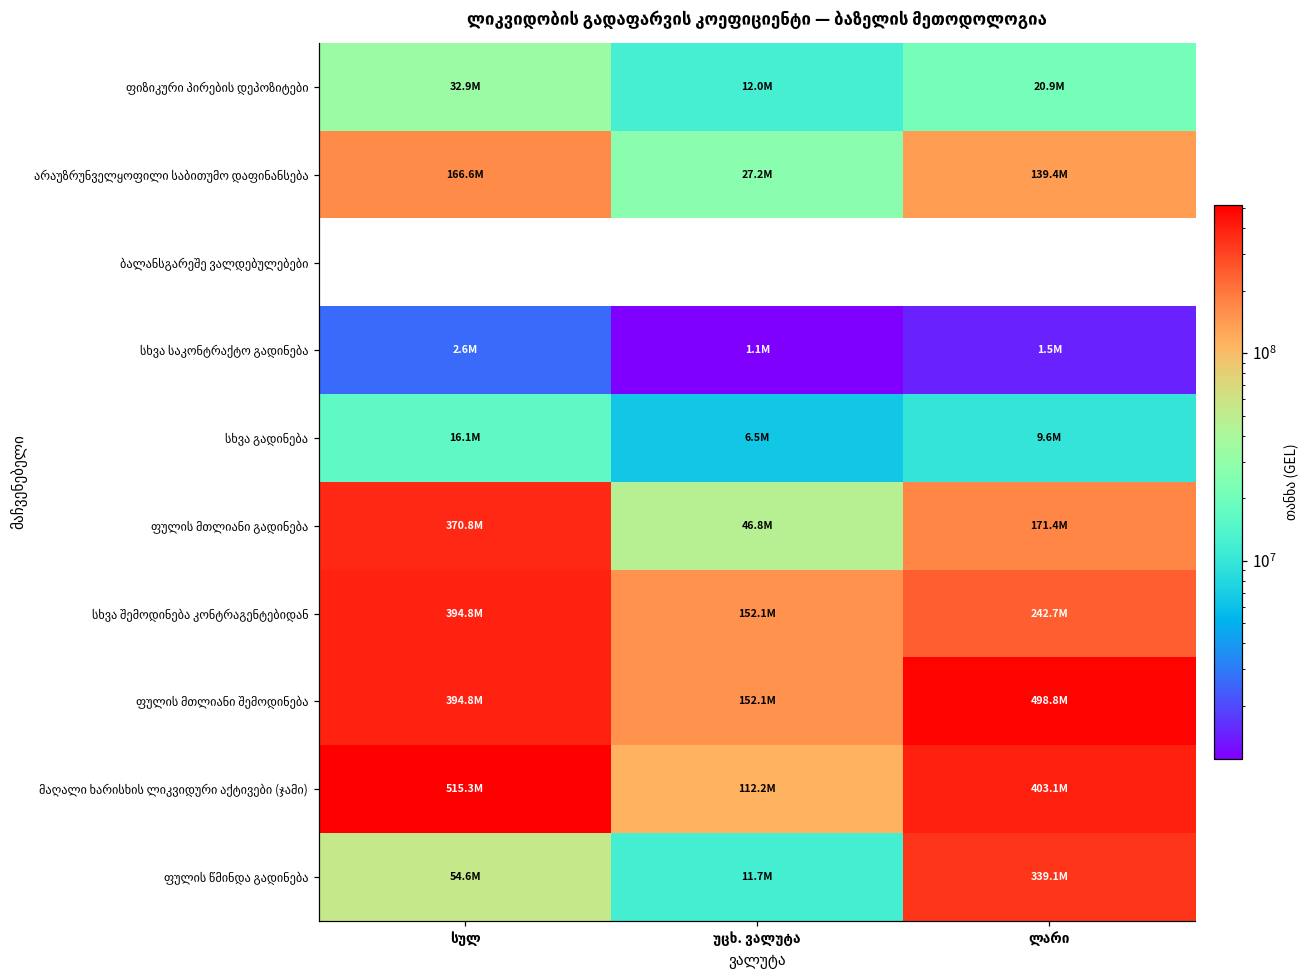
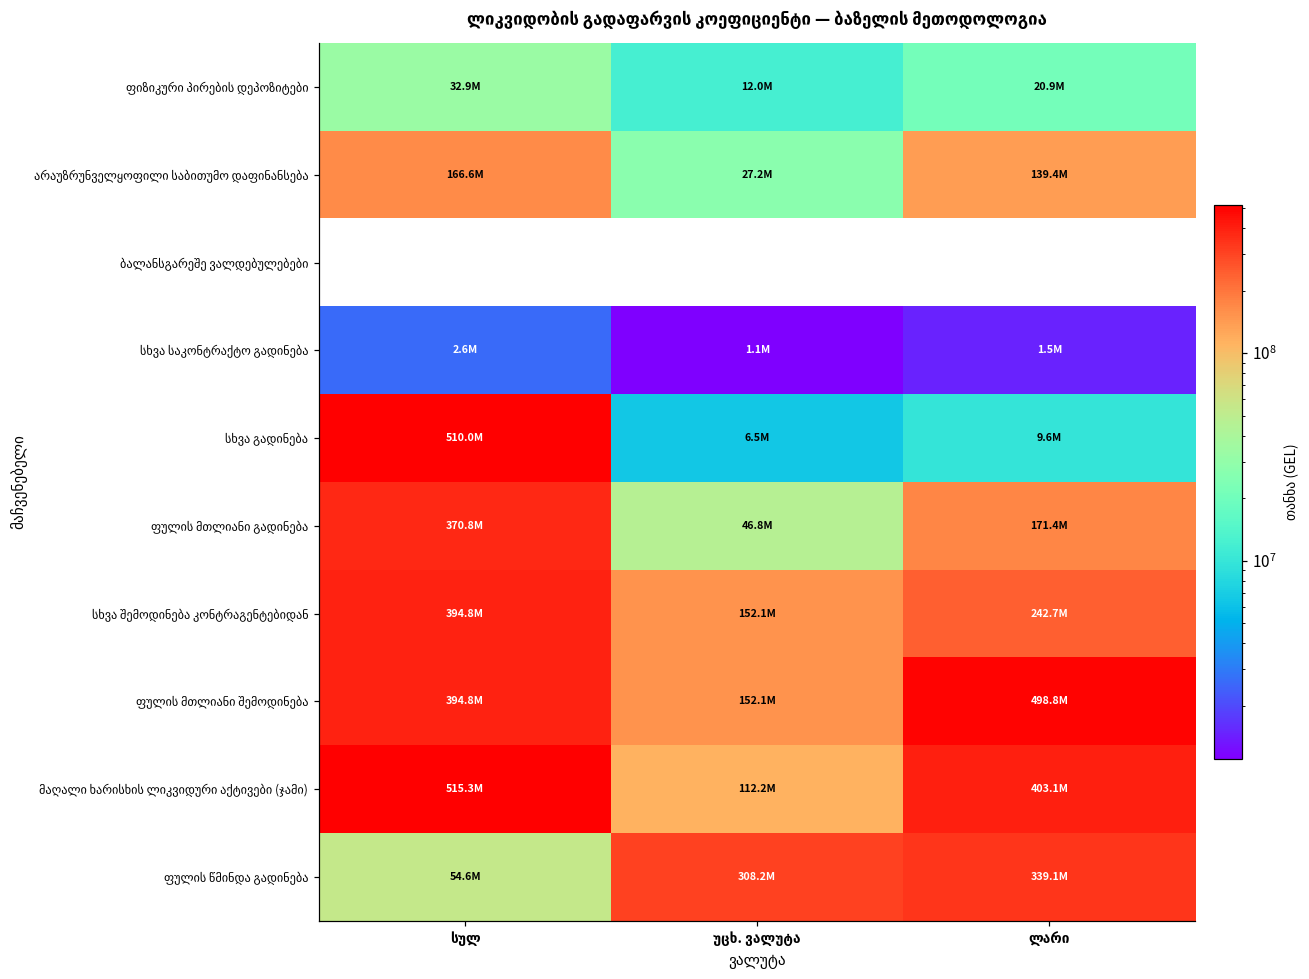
სხვა გადინება, სულ: 16.1M -> 510.0M
ფულის წმინდა გადინება, უცხ. ვალუტა: 11.7M -> 308.2M
